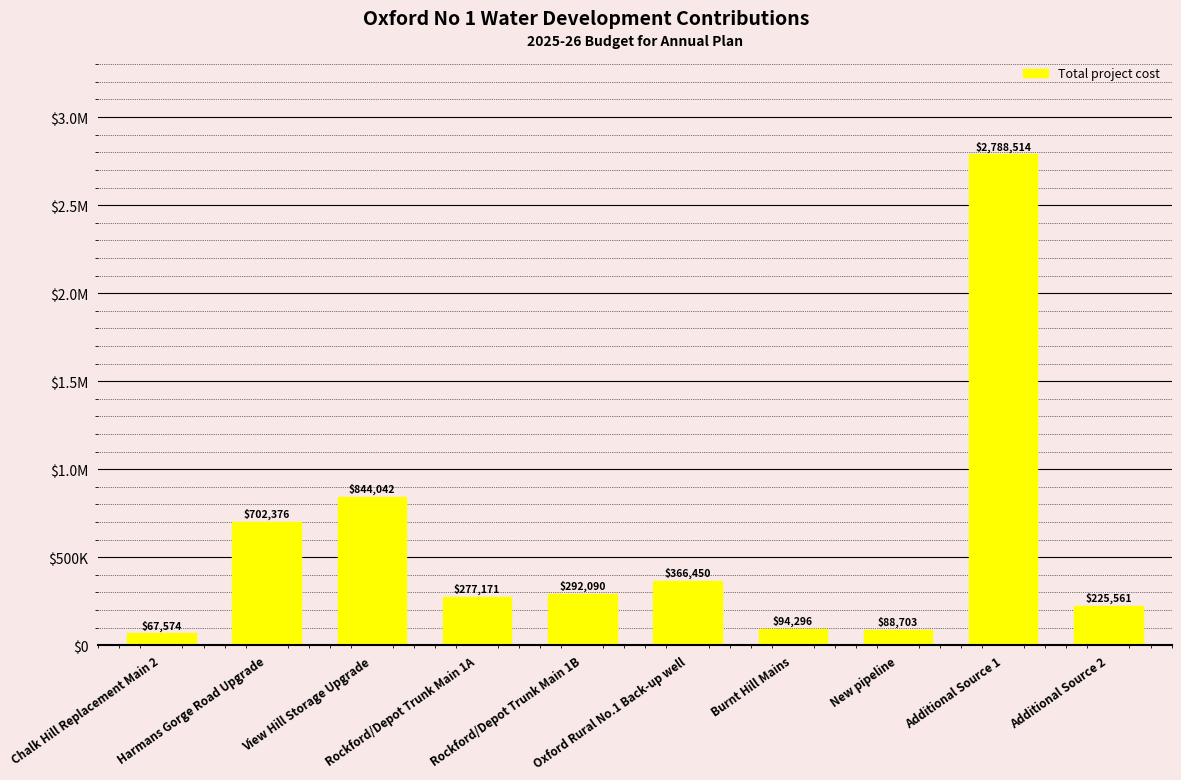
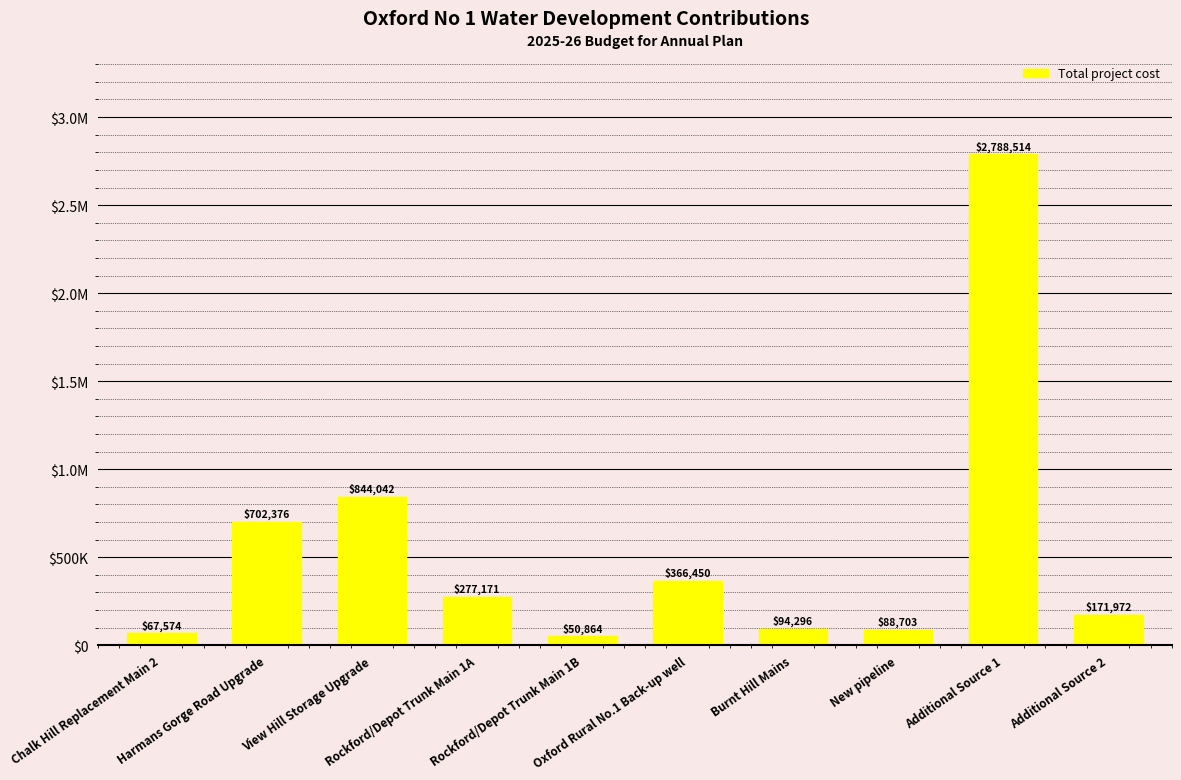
Rockford/Depot Trunk Main 1B: $292,090 -> $50,864
Additional Source 2: $225,561 -> $171,972
